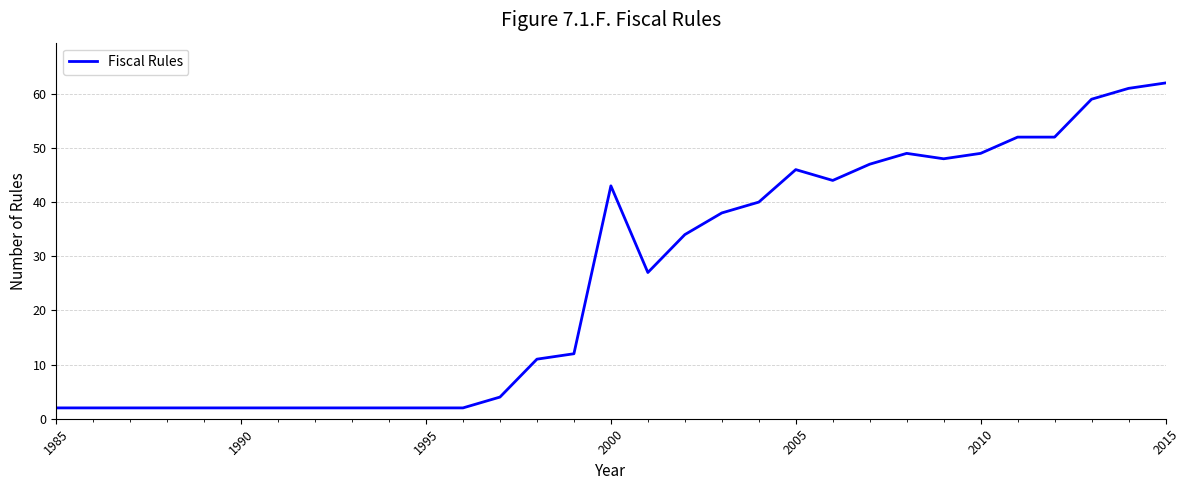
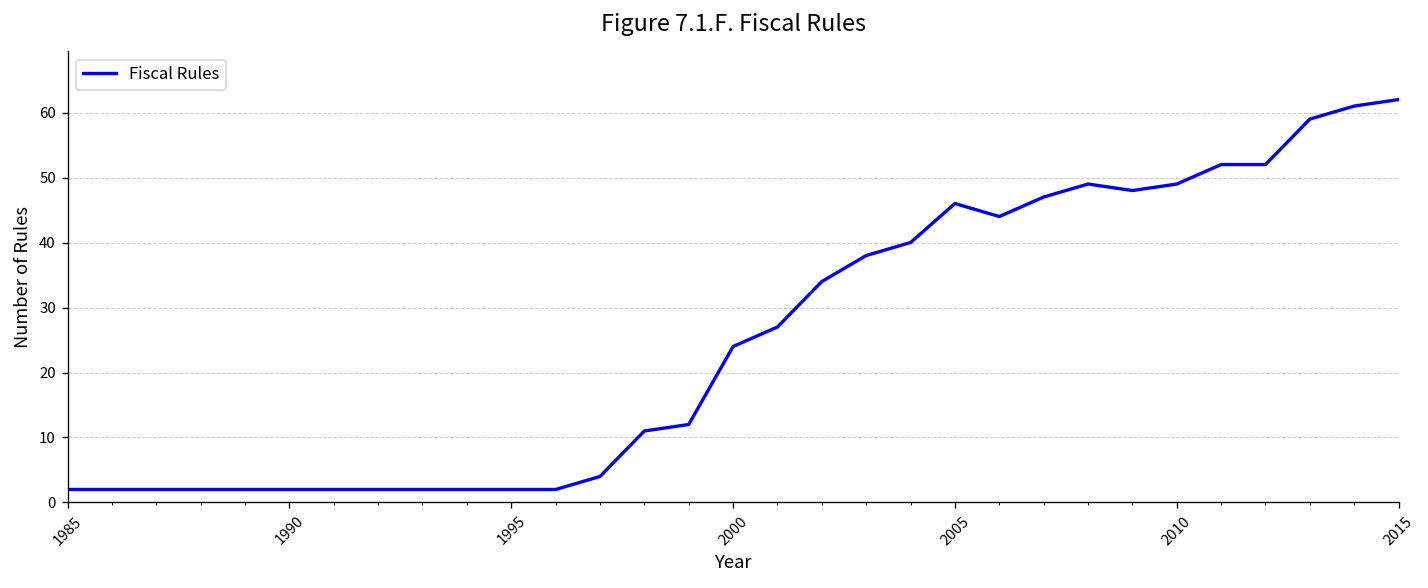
2000: 43 -> 24
